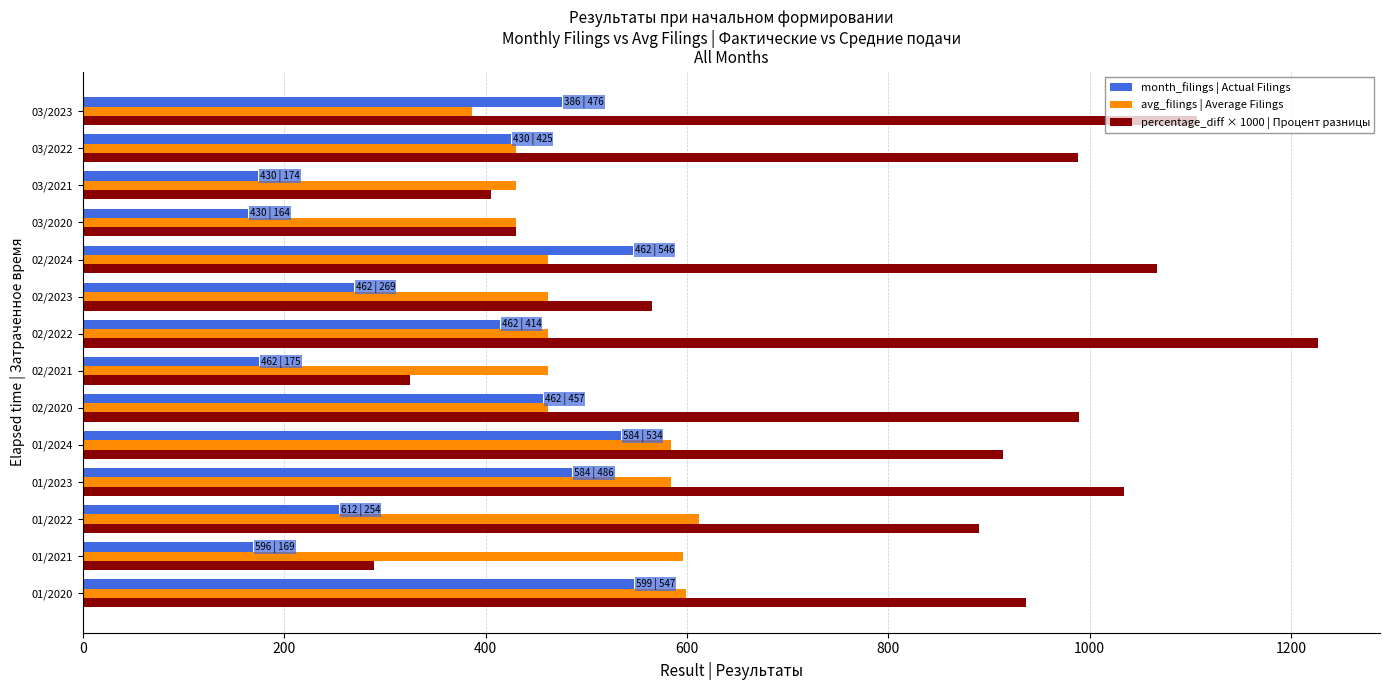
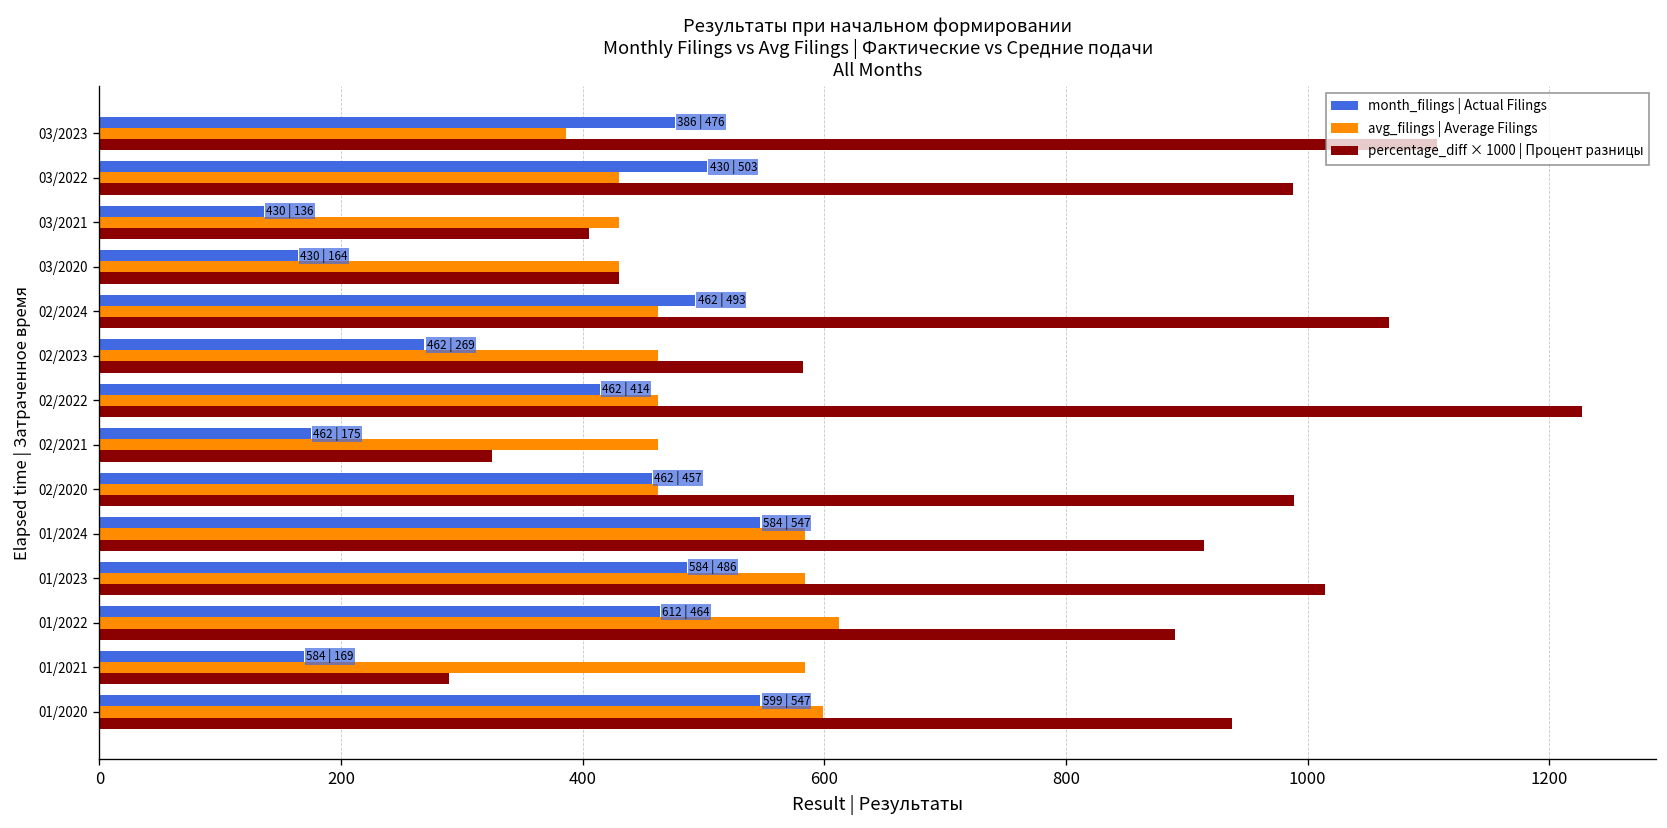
month_filings | Actual Filings, 03/2022: 425 -> 503
month_filings | Actual Filings, 03/2021: 174 -> 136
month_filings | Actual Filings, 02/2024: 546 -> 493
percentage_diff × 1000 | Процент разницы, 02/2023: 565 -> 582
month_filings | Actual Filings, 01/2024: 534 -> 547
percentage_diff × 1000 | Процент разницы, 01/2023: 1034 -> 1014
month_filings | Actual Filings, 01/2022: 254 -> 464
avg_filings | Average Filings, 01/2021: 596 -> 584
